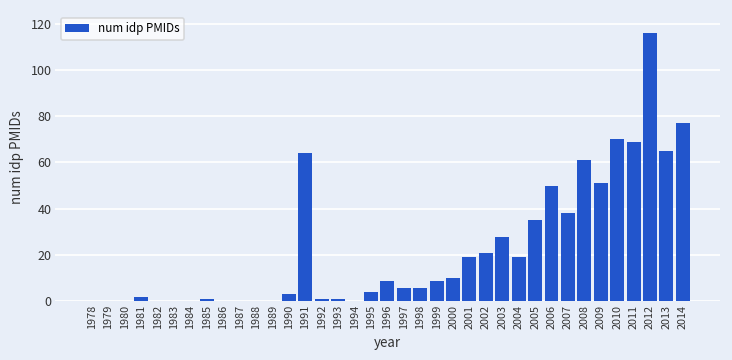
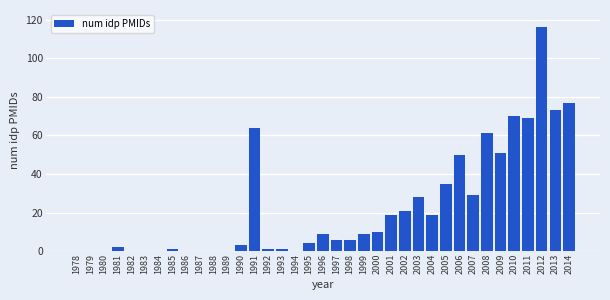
2007: 38 -> 29
2013: 65 -> 73
